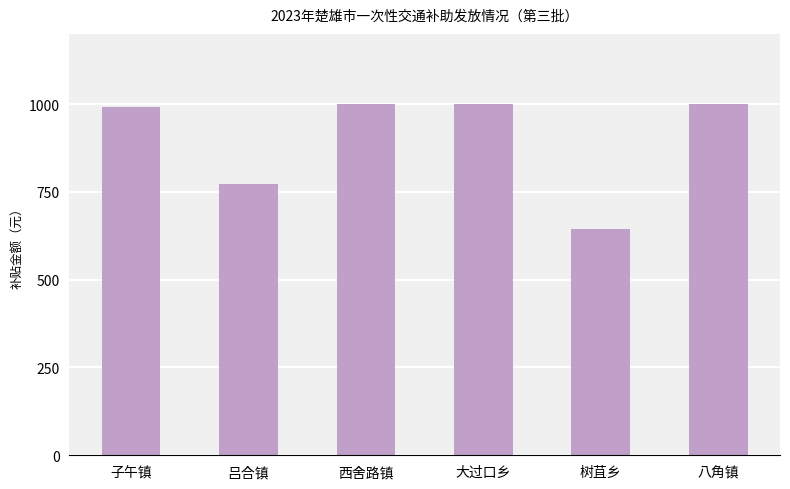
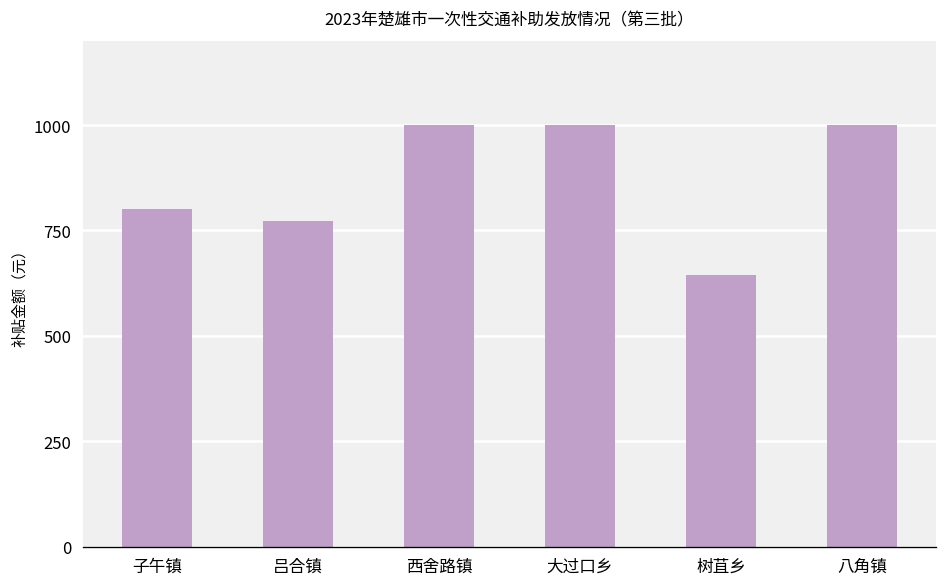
子午镇: 990 -> 800
